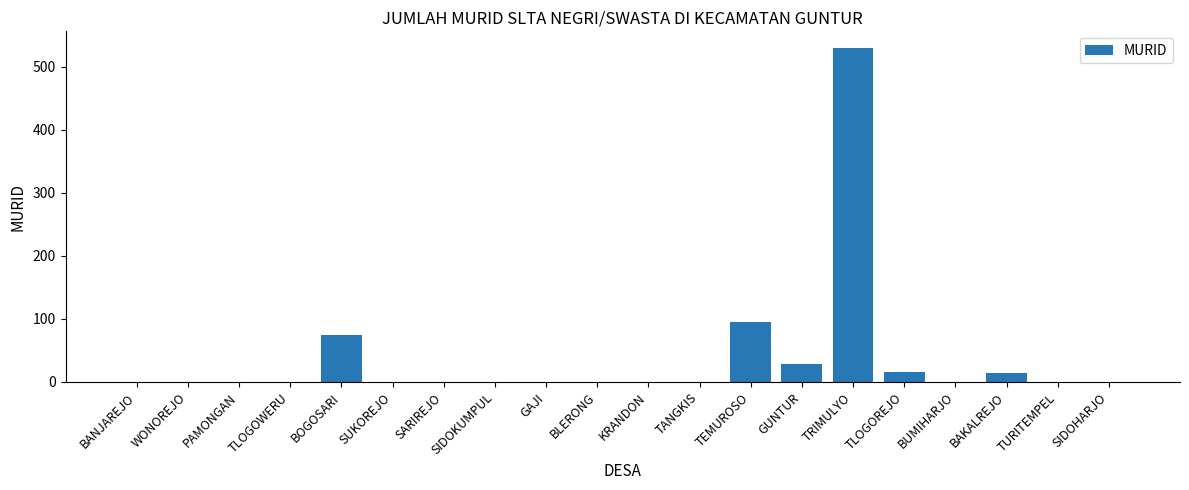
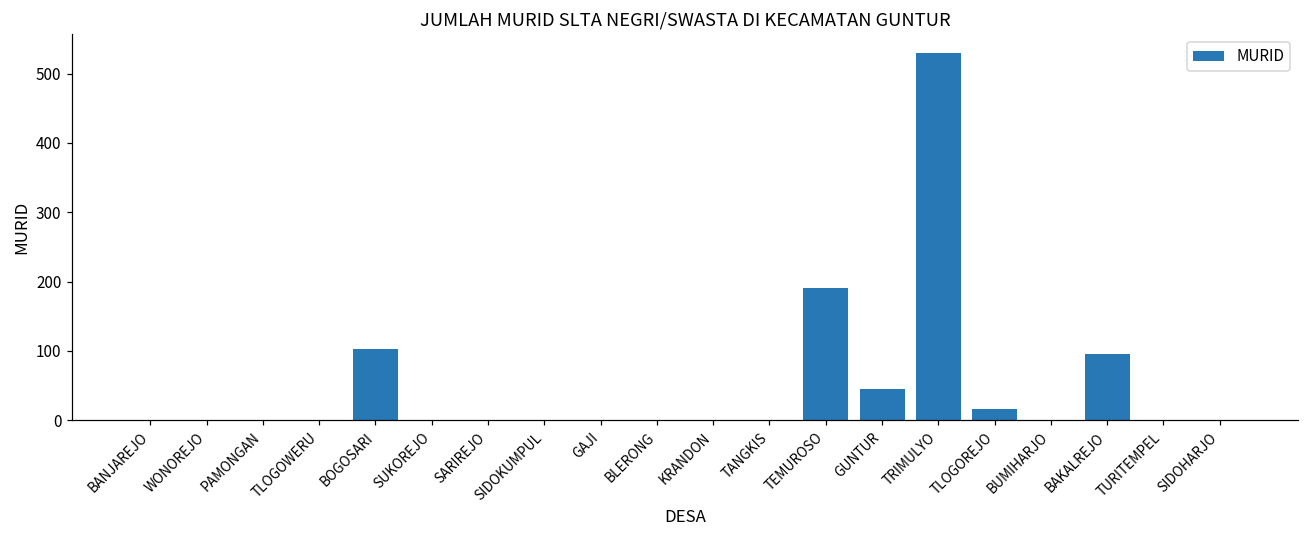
BOGOSARI: 70 -> 100
TEMUROSO: 100 -> 190
GUNTUR: 30 -> 50
BAKALREJO: 20 -> 100
